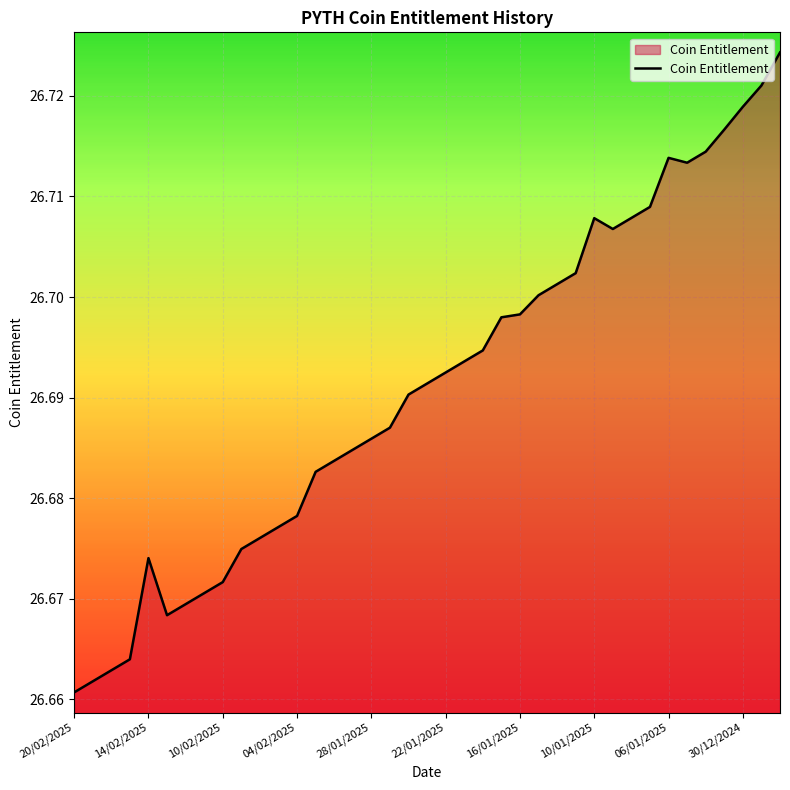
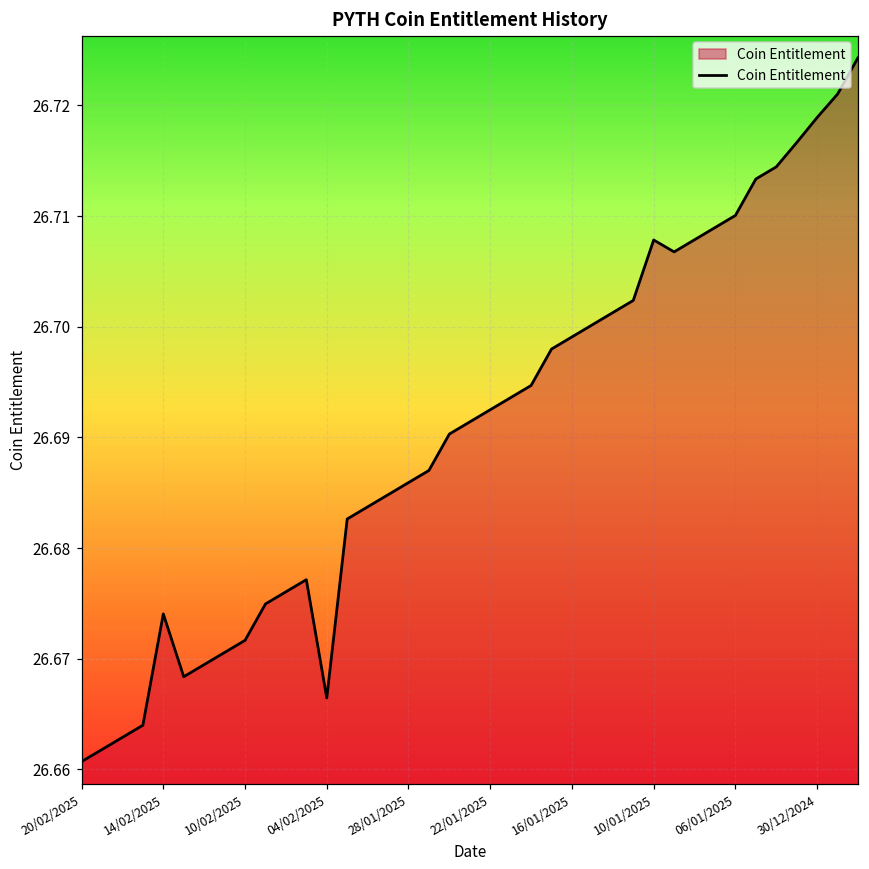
04/02/2025: 26.6782 -> 26.6665
16/01/2025: 26.6983 -> 26.6991
06/01/2025: 26.7138 -> 26.7101
